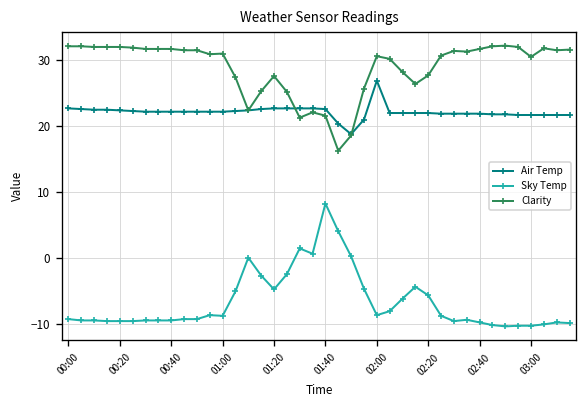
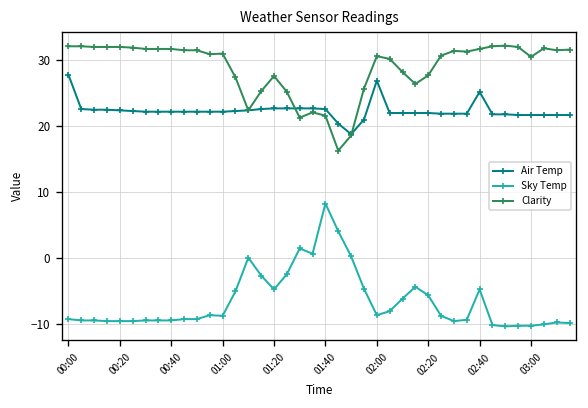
Air Temp, 00:00: 23 -> 28
Air Temp, 02:40: 22 -> 25
Sky Temp, 02:40: -10 -> -5
